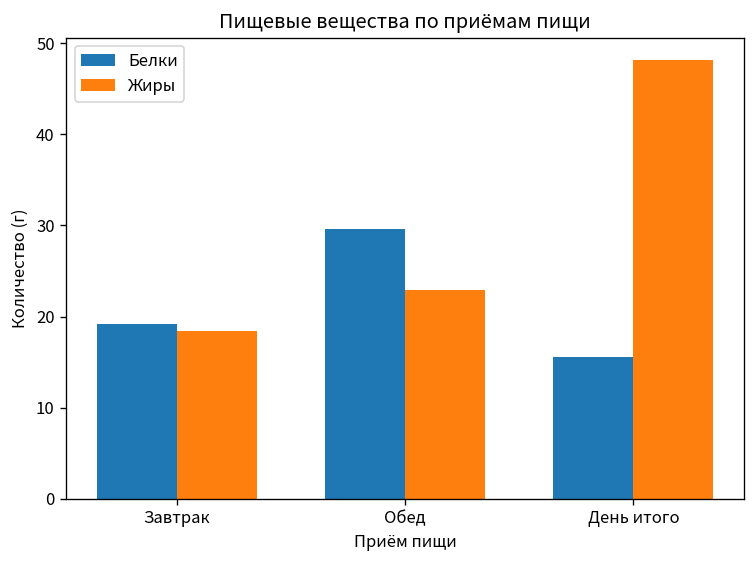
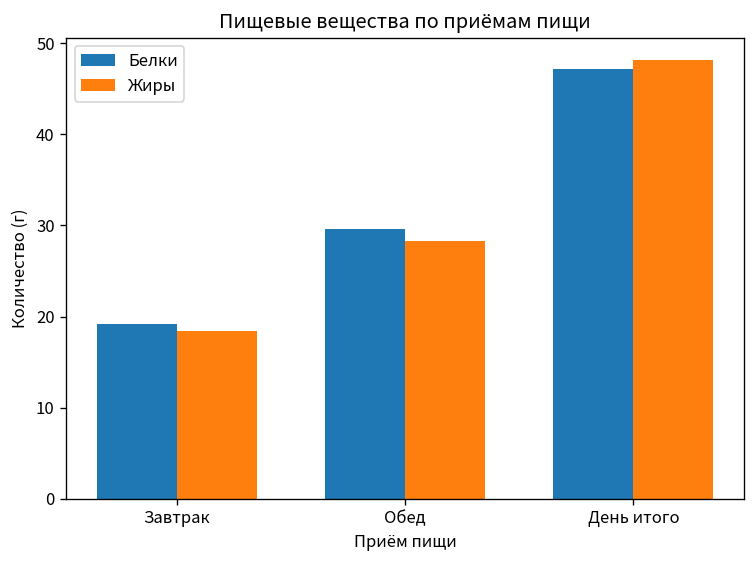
Жиры, Обед: 23 -> 28
Белки, День итого: 16 -> 47
